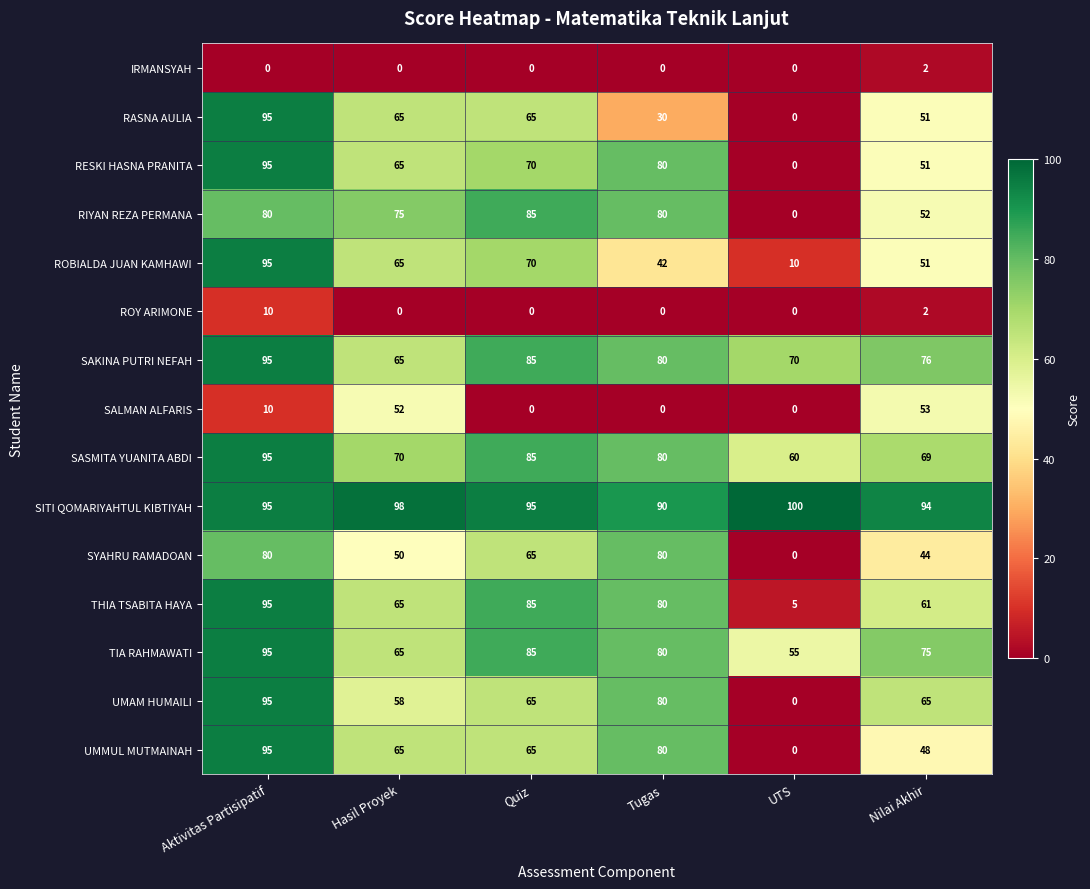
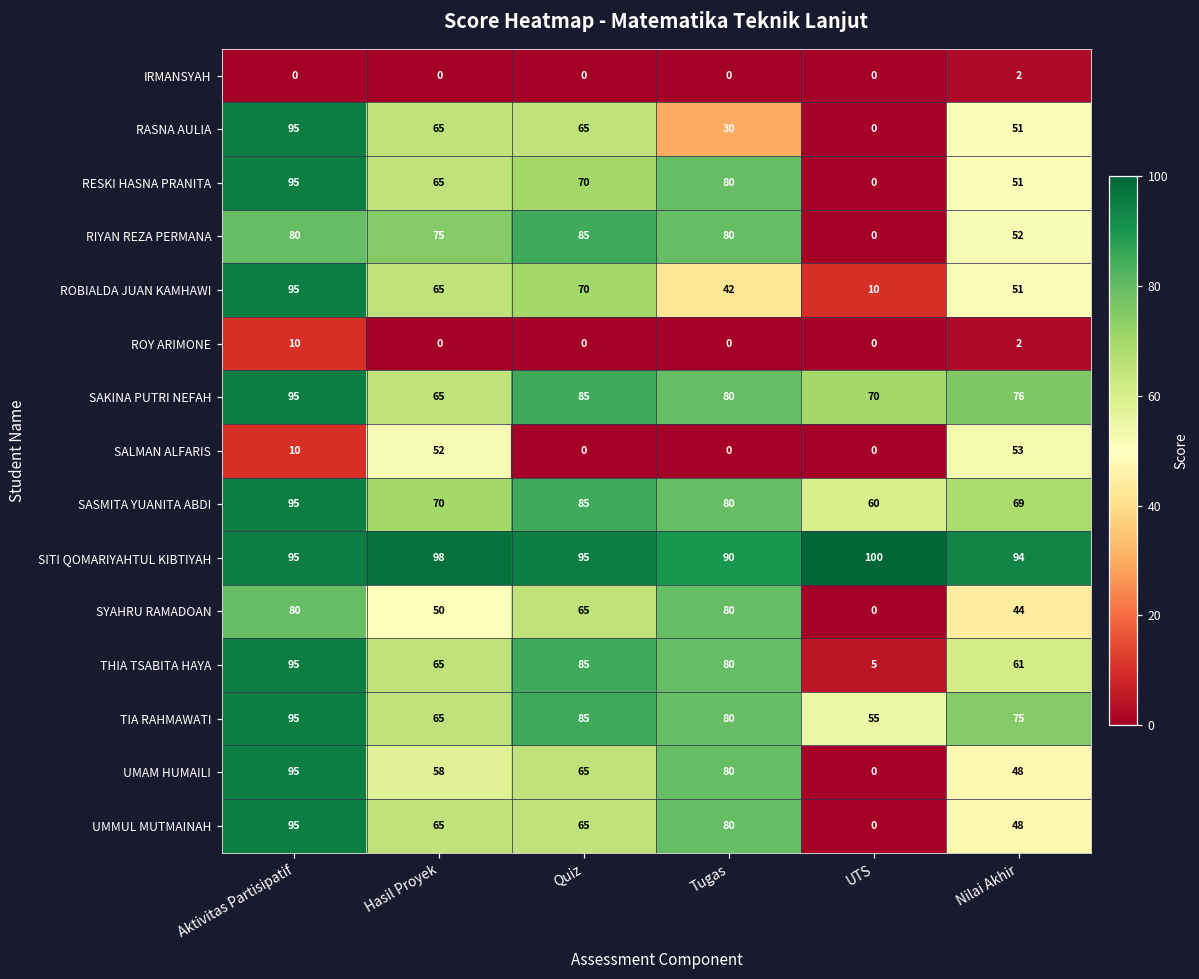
UMAM HUMAILI, Nilai Akhir: 65 -> 48
